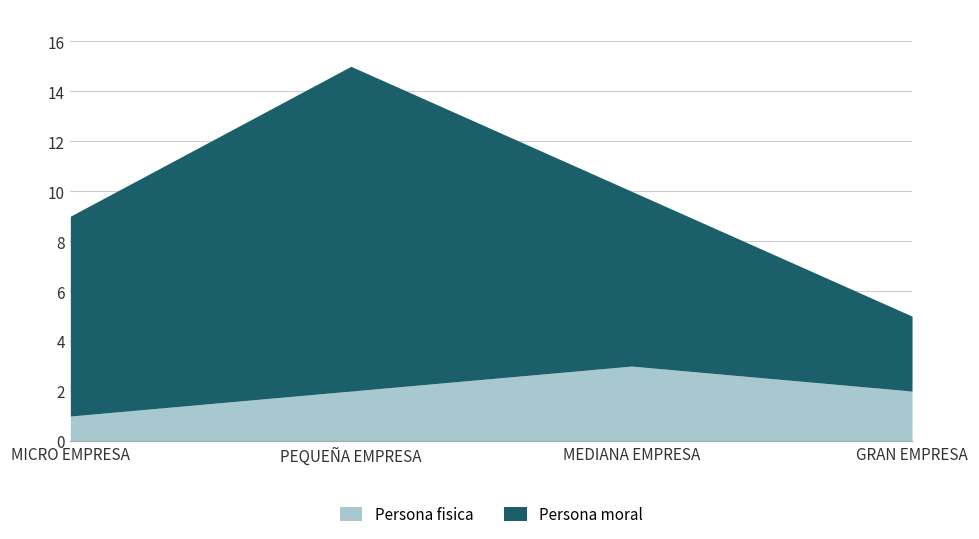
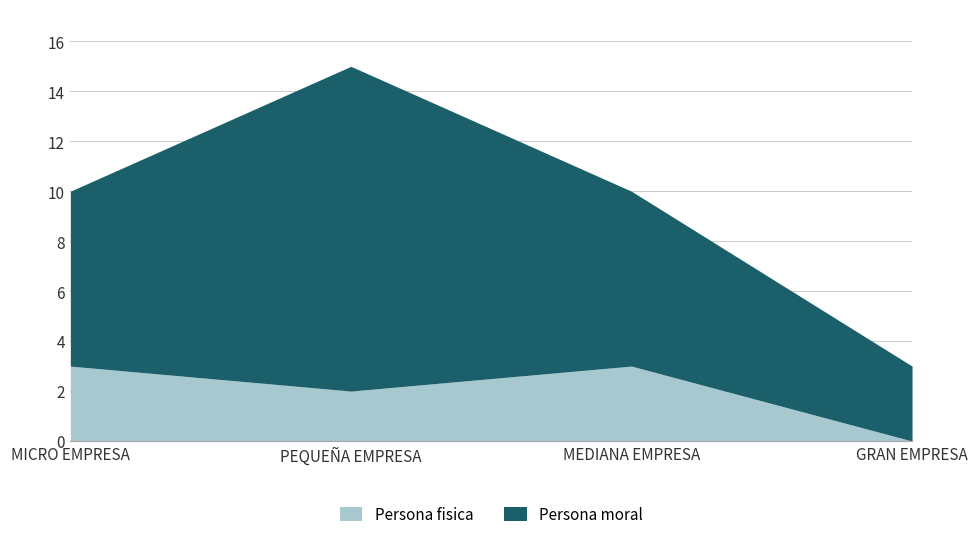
Persona fisica, MICRO EMPRESA: 1 -> 3
Persona moral, MICRO EMPRESA: 8 -> 7
Persona fisica, GRAN EMPRESA: 2 -> 0
